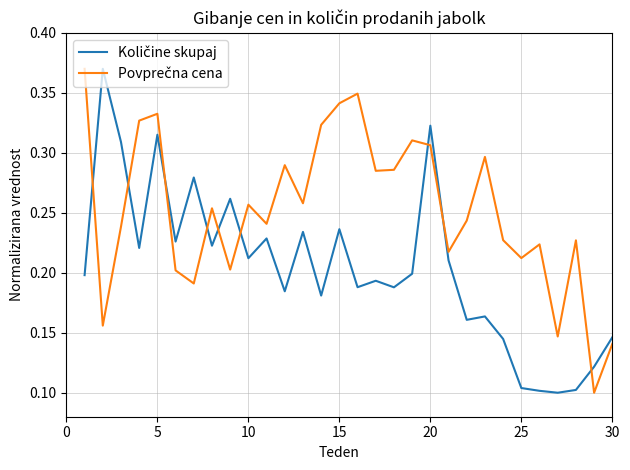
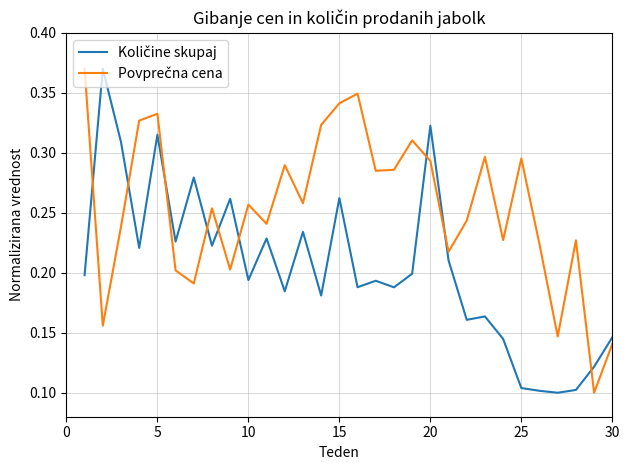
Količine skupaj, 10: 0.212 -> 0.194
Količine skupaj, 15: 0.236 -> 0.262
Povprečna cena, 20: 0.306 -> 0.293
Povprečna cena, 25: 0.212 -> 0.295
